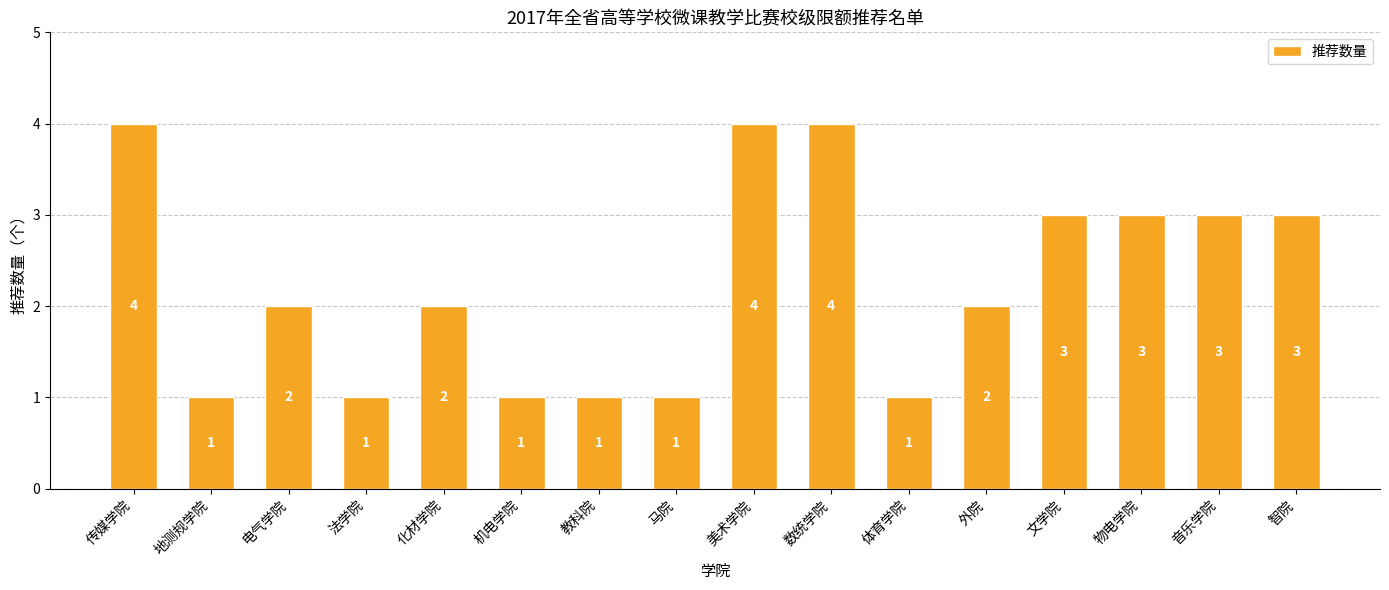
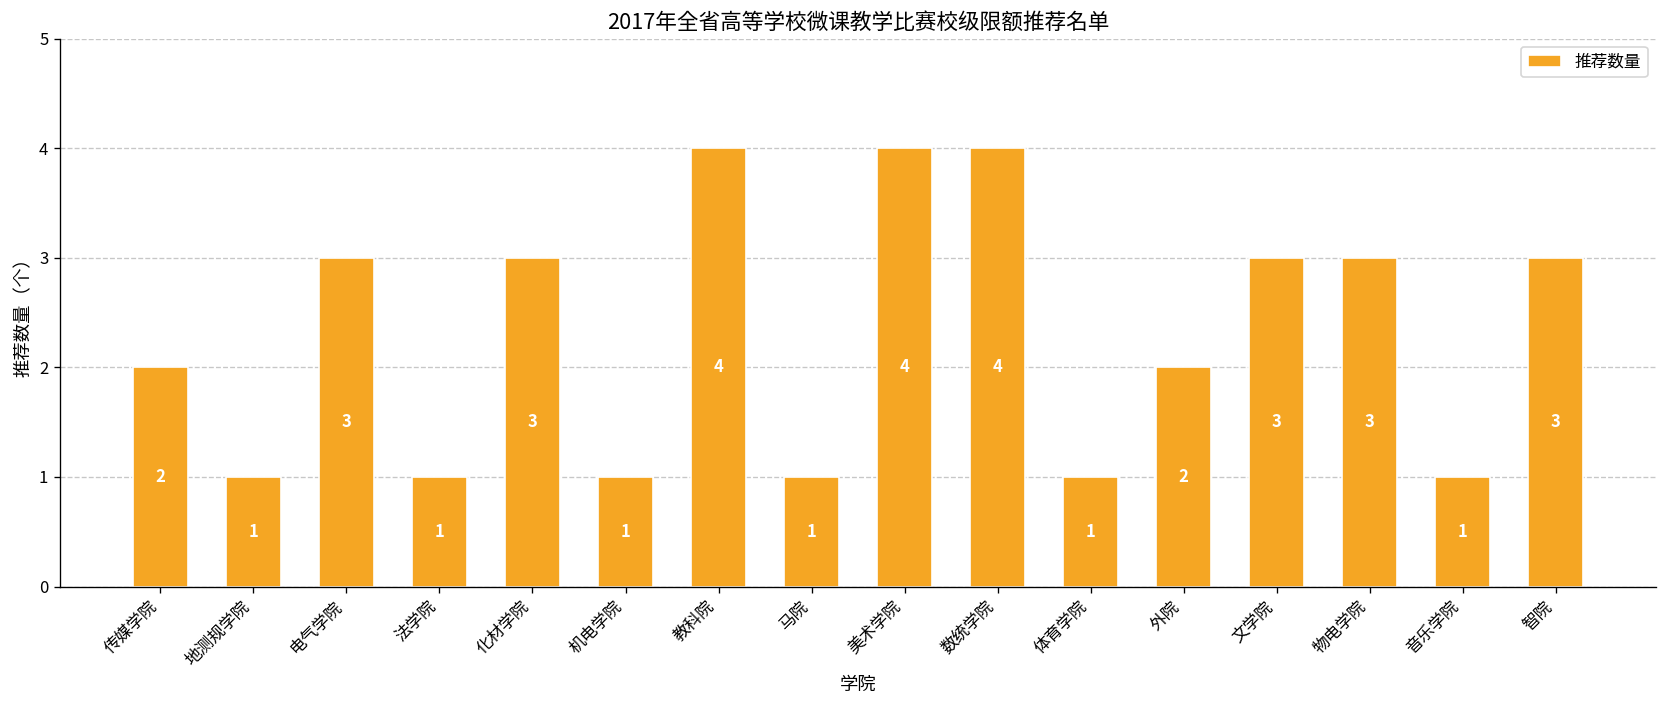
传媒学院: 4 -> 2
电气学院: 2 -> 3
化材学院: 2 -> 3
教科院: 1 -> 4
音乐学院: 3 -> 1
